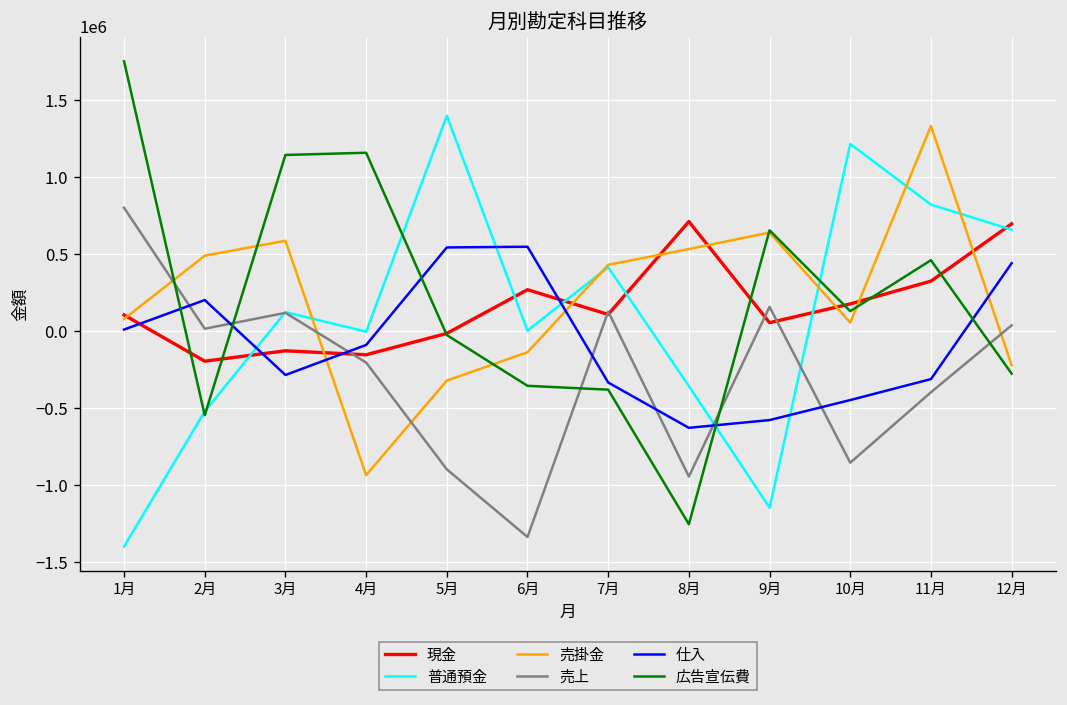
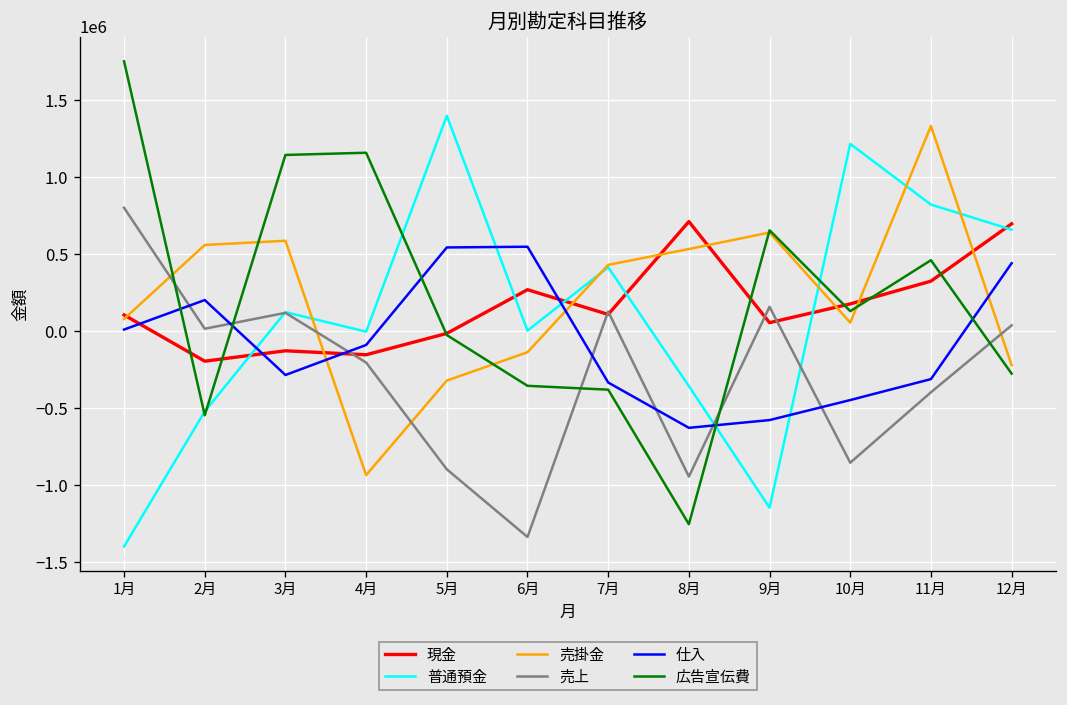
売掛金, 2月: 490000 -> 560000
